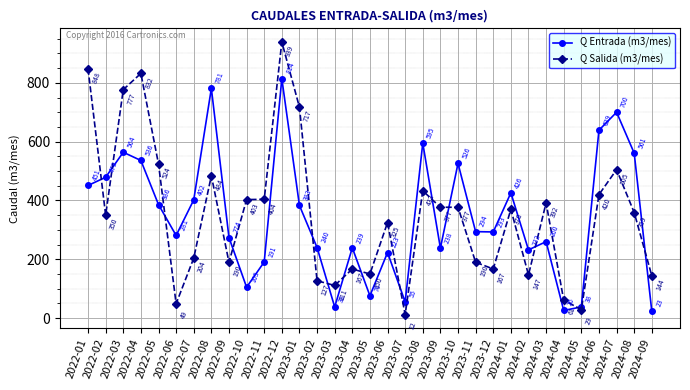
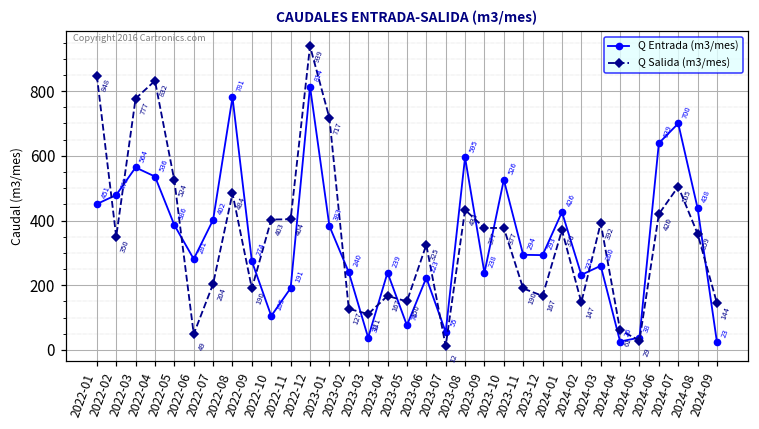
Q Entrada (m3/mes), 2024-08: 561 -> 438
